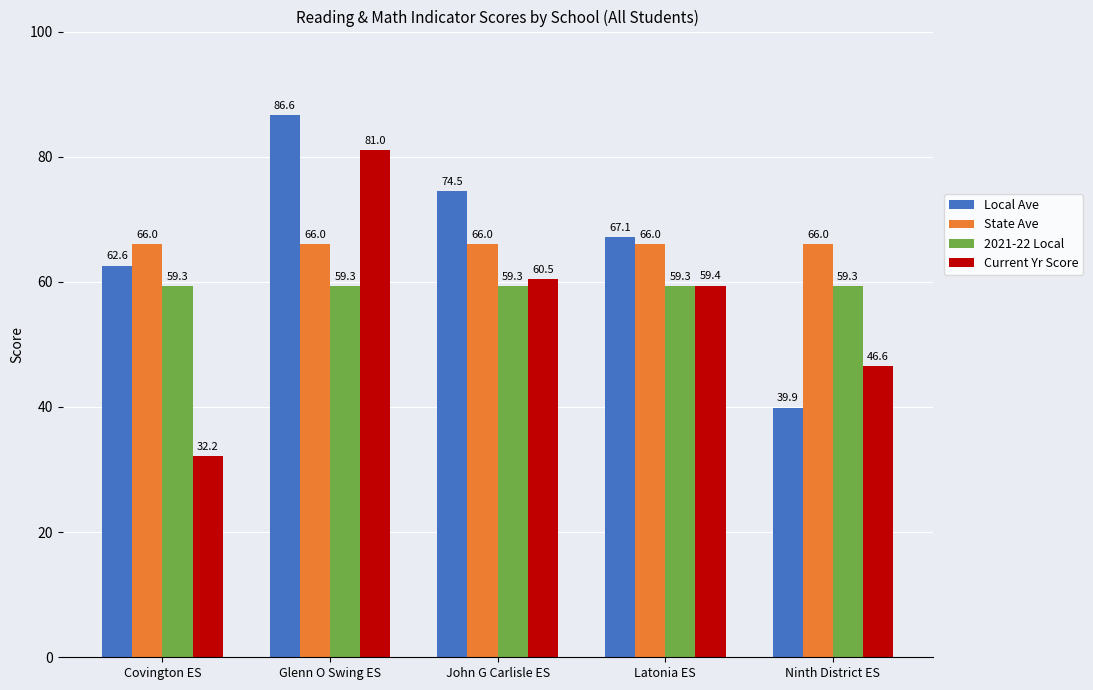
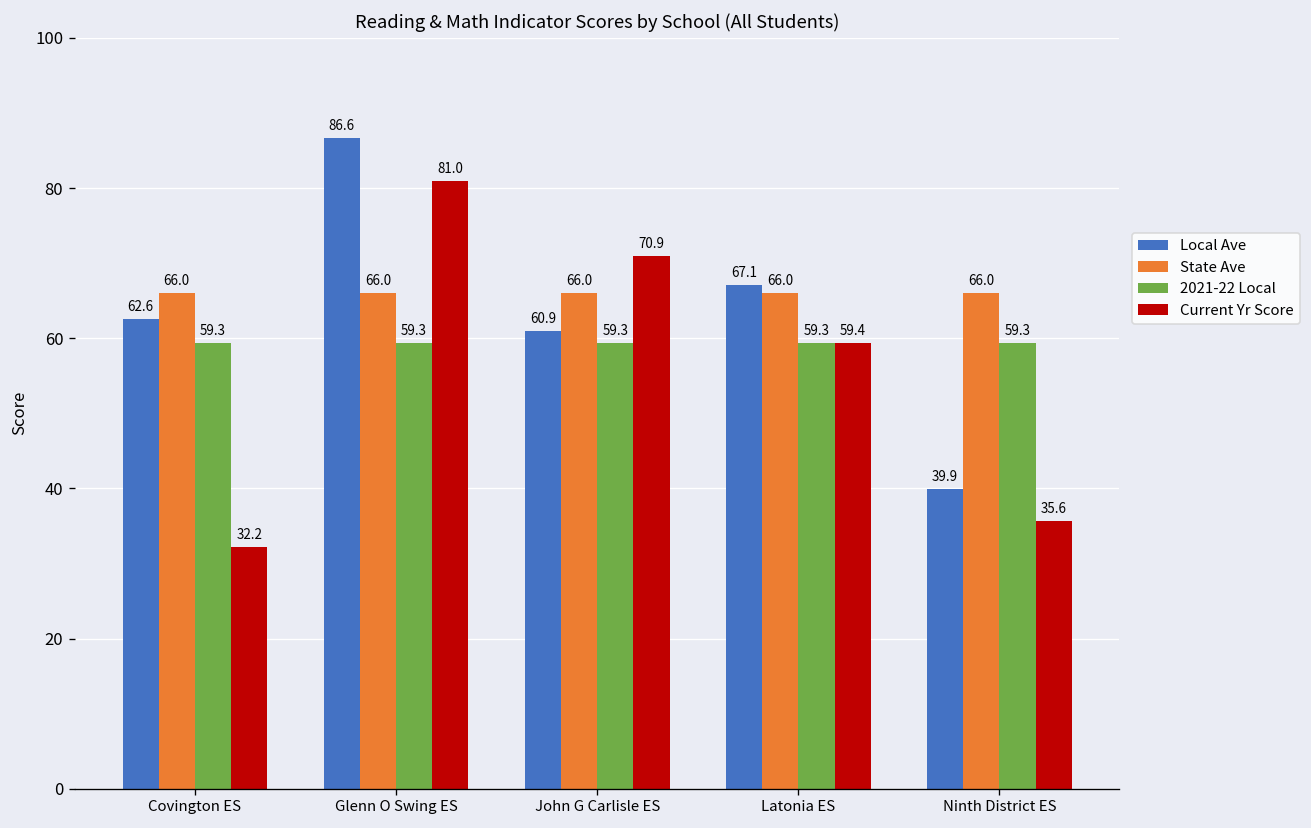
Local Ave, John G Carlisle ES: 74.5 -> 60.9
Current Yr Score, John G Carlisle ES: 60.5 -> 70.9
Current Yr Score, Ninth District ES: 46.6 -> 35.6
